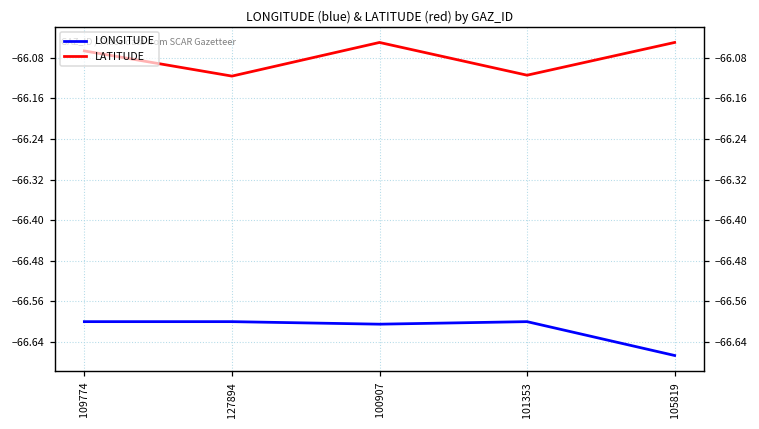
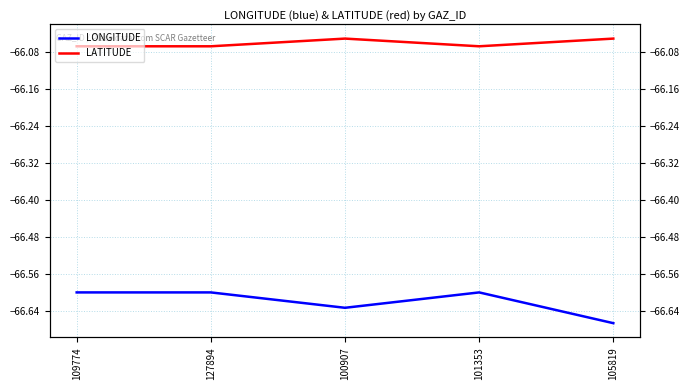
LATITUDE, 127894: -66.12 -> -66.07
LONGITUDE, 100907: -66.60 -> -66.63
LATITUDE, 101353: -66.11 -> -66.07
